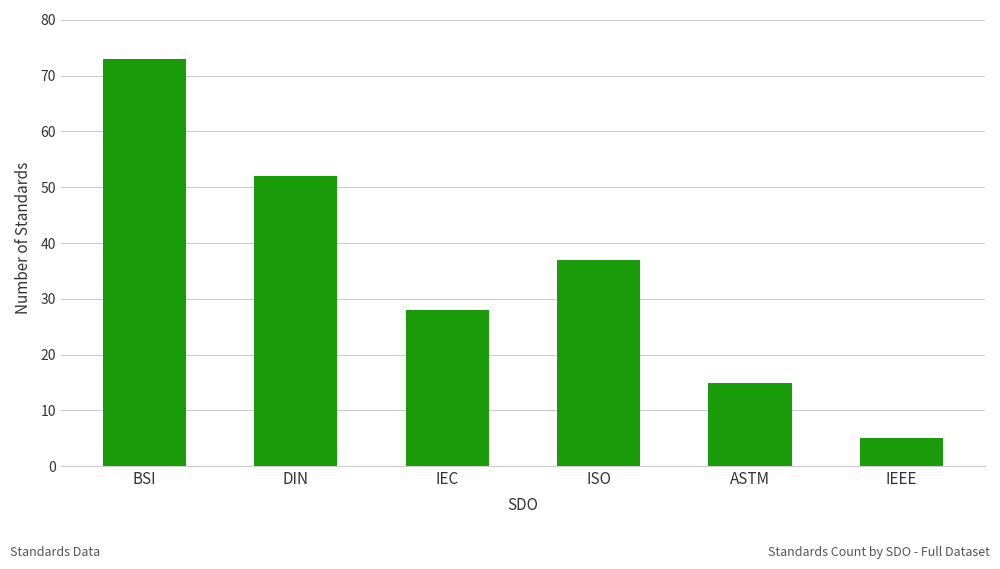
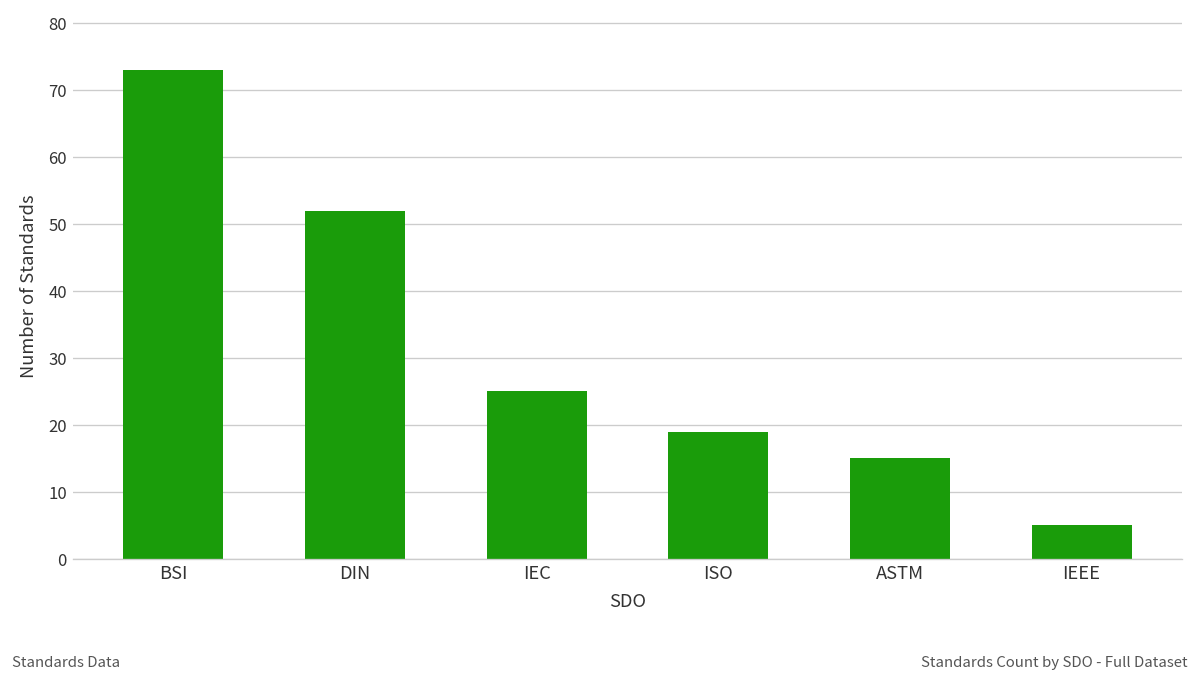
IEC: 28 -> 25
ISO: 37 -> 19
